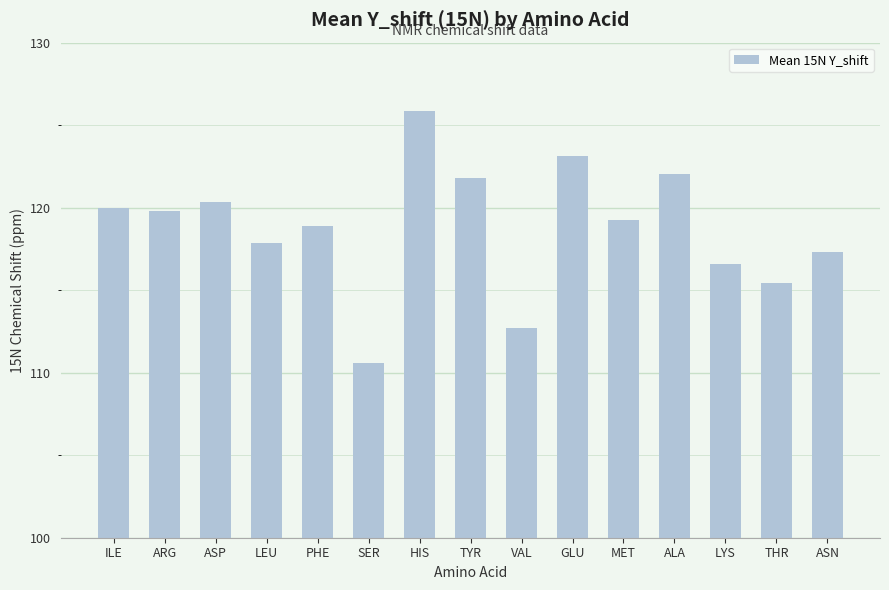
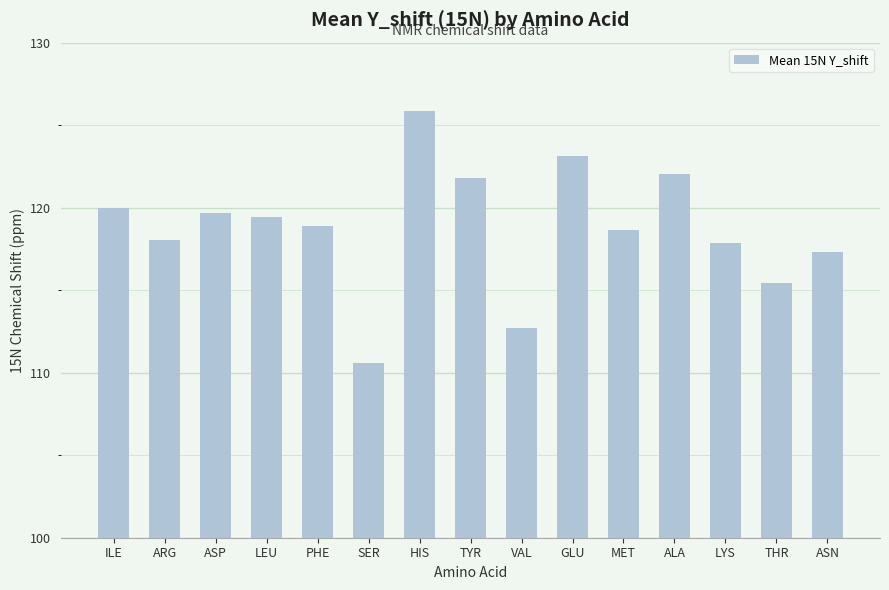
ARG: 119.8 -> 118.0
ASP: 120.4 -> 119.7
LEU: 117.9 -> 119.4
MET: 119.3 -> 118.6
LYS: 116.6 -> 117.9
